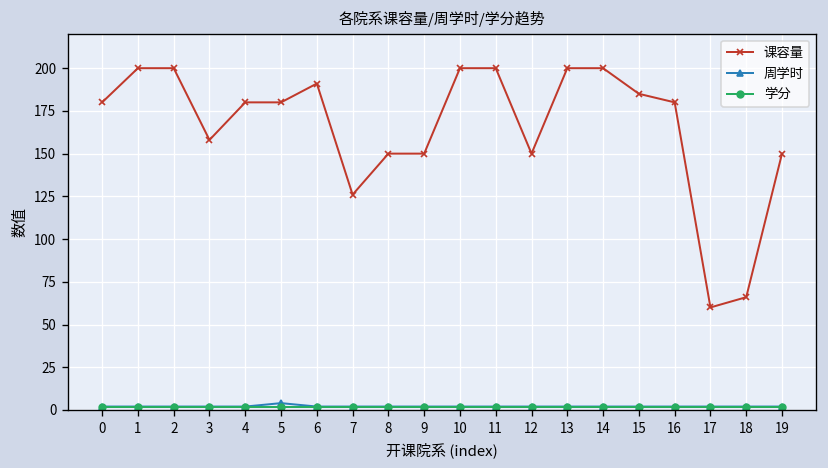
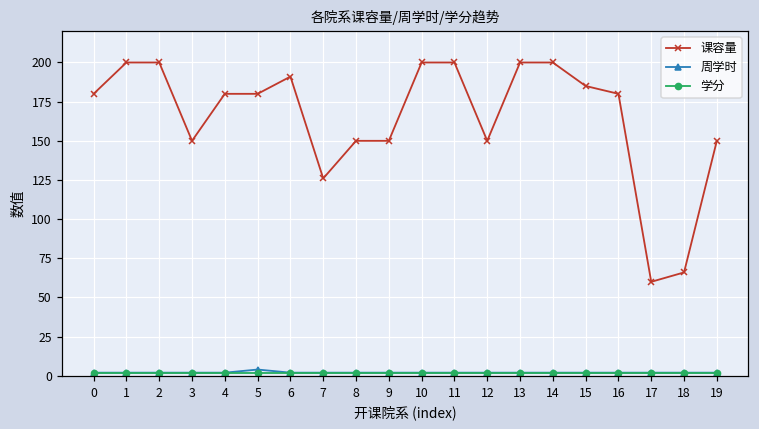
课容量, 3: 158 -> 150
